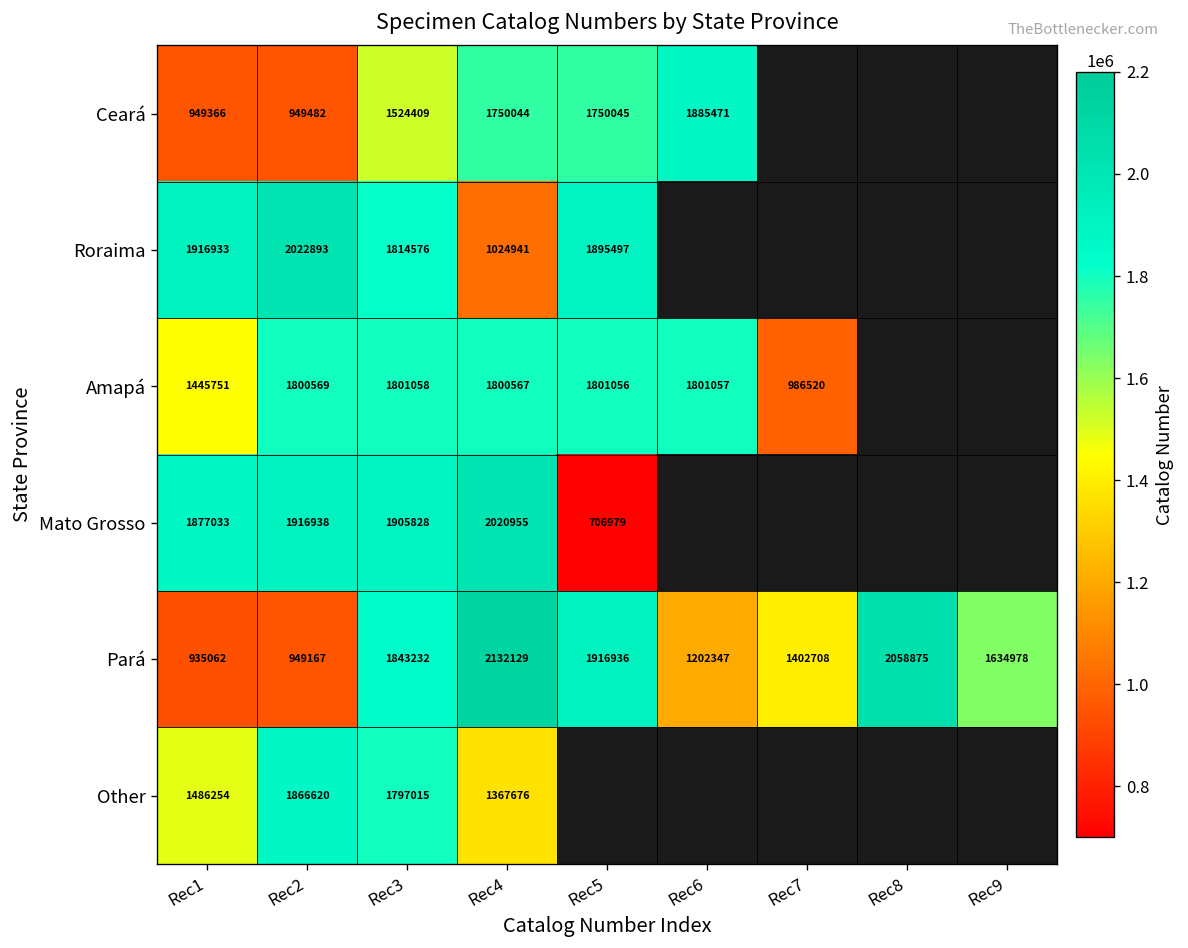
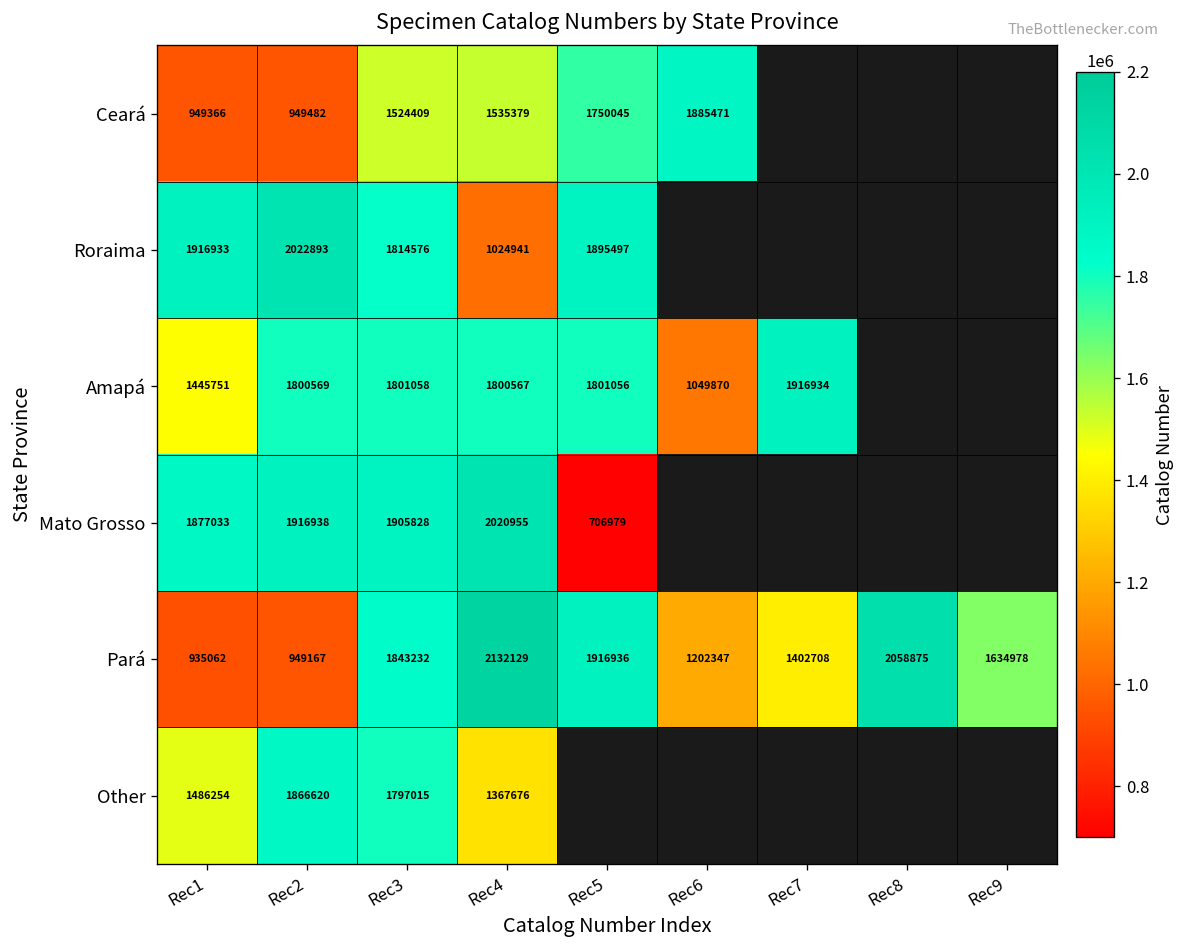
Ceará, Rec4: 1750044 -> 1535379
Amapá, Rec6: 1801057 -> 1049870
Amapá, Rec7: 986520 -> 1916934
